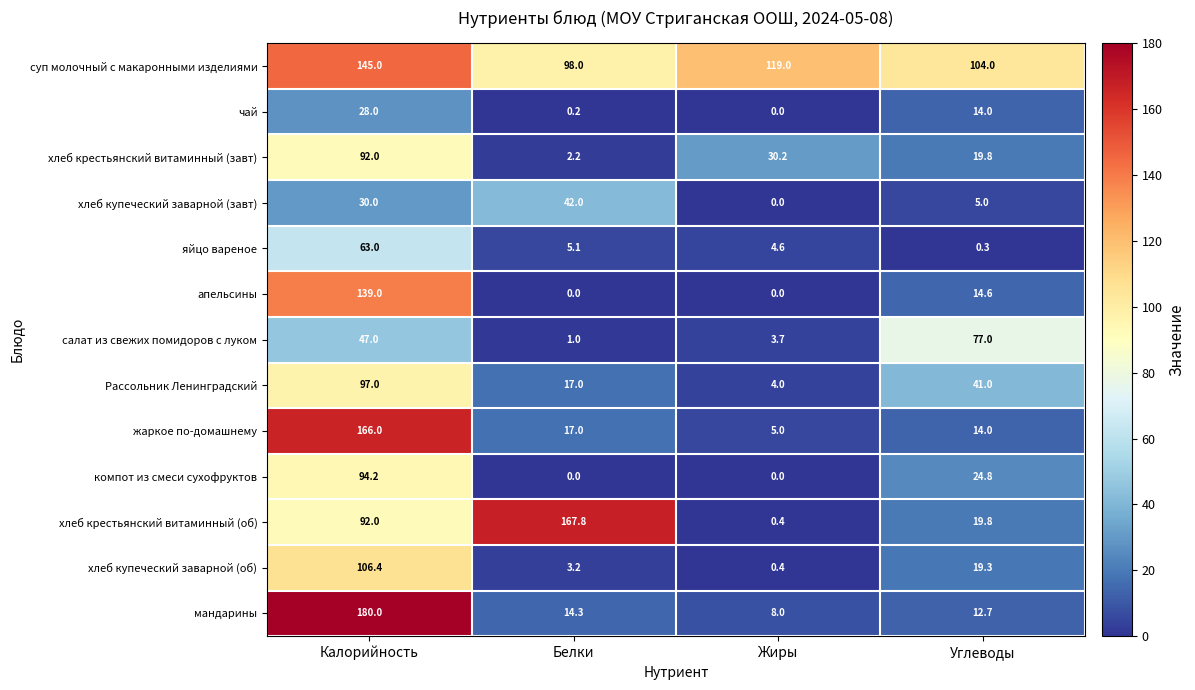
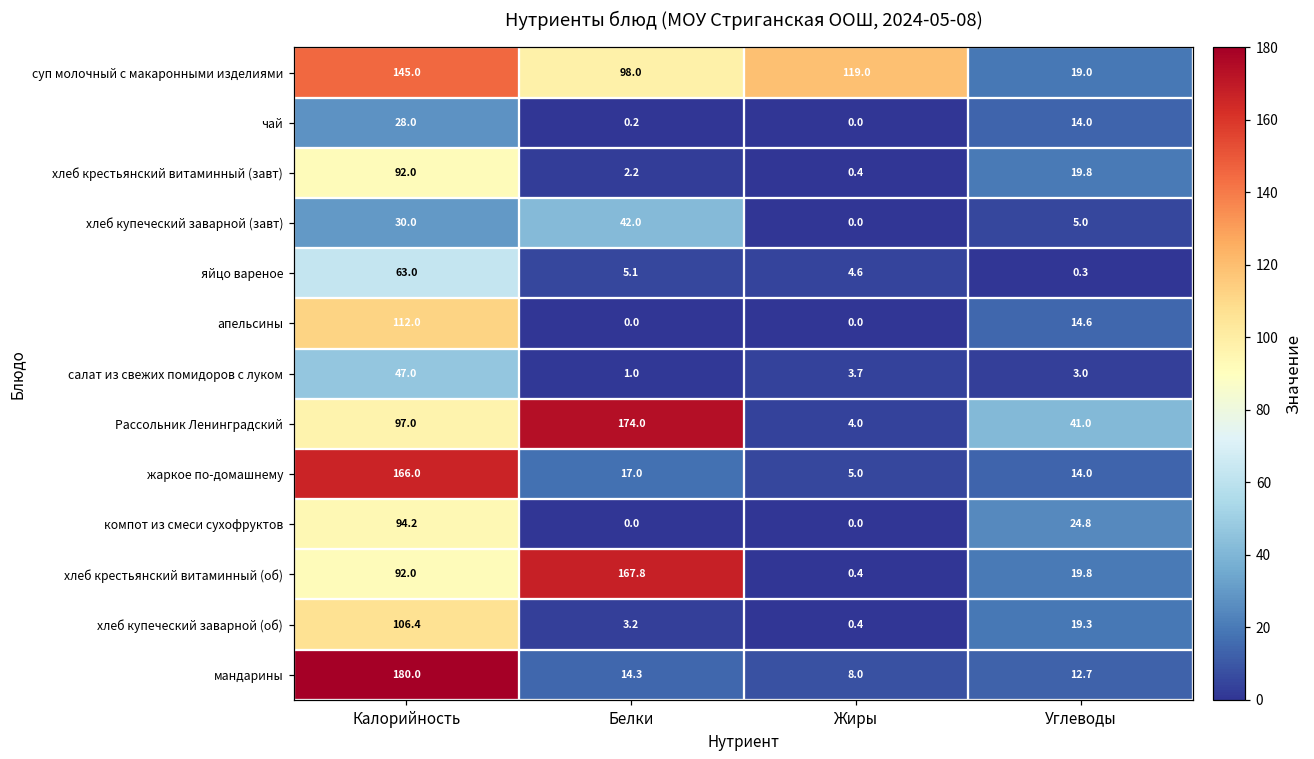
суп молочный с макаронными изделиями, Углеводы: 104.0 -> 19.0
хлеб крестьянский витаминный (завт), Жиры: 30.2 -> 0.4
апельсины, Калорийность: 139.0 -> 112.0
салат из свежих помидоров с луком, Углеводы: 77.0 -> 3.0
Рассольник Ленинградский, Белки: 17.0 -> 174.0
